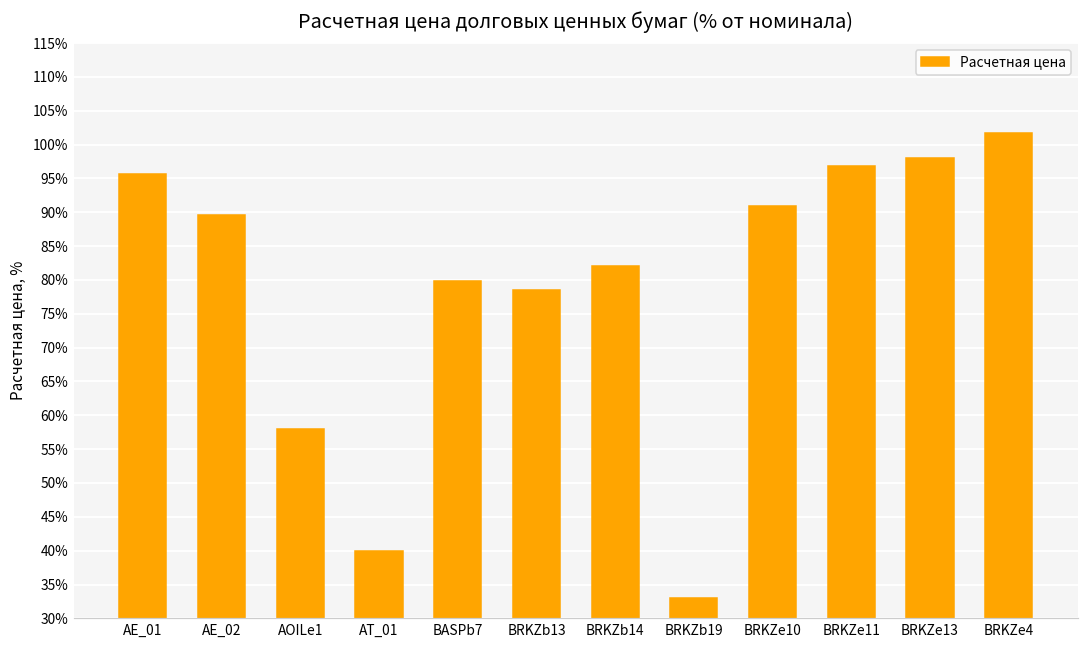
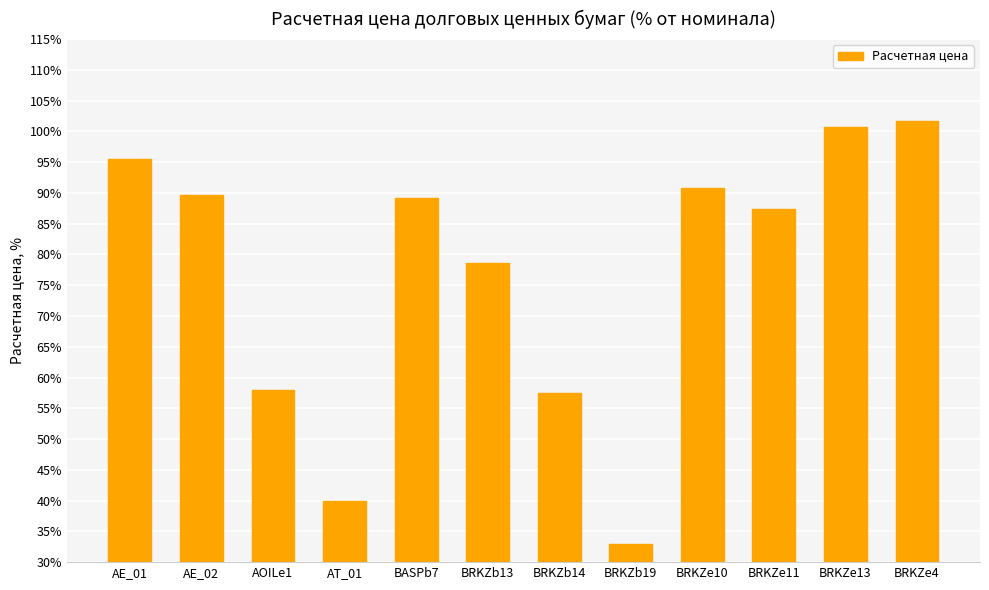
BASPb7: 80% -> 89%
BRKZb14: 82% -> 58%
BRKZe11: 97% -> 87%
BRKZe13: 98% -> 101%
